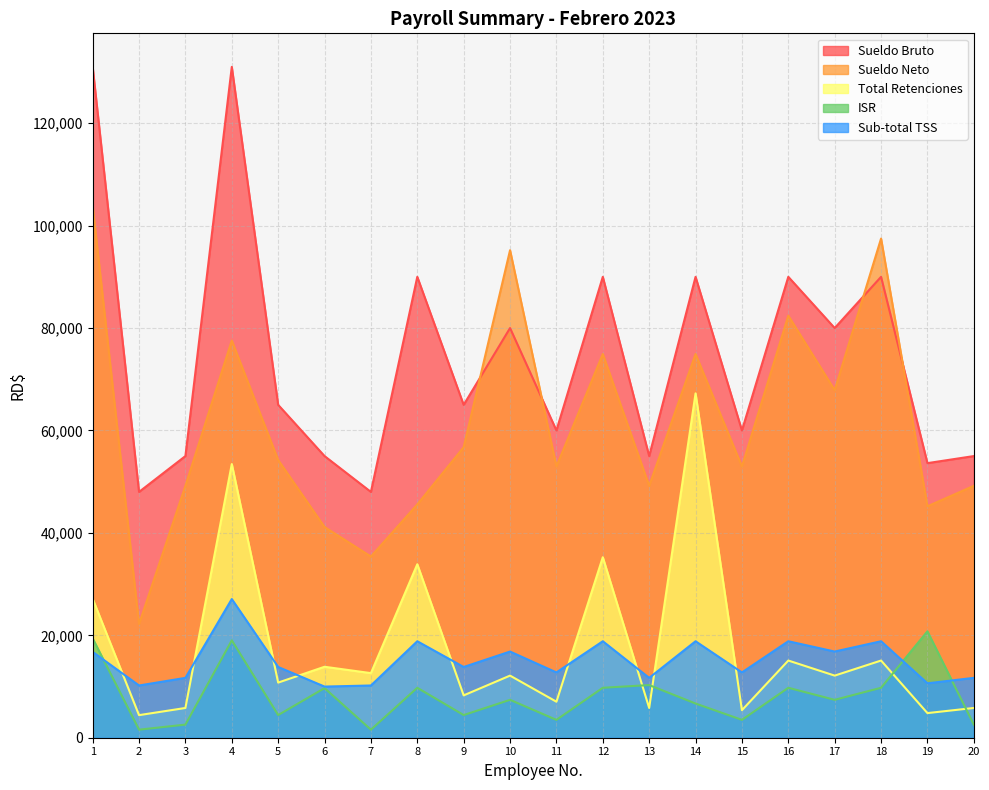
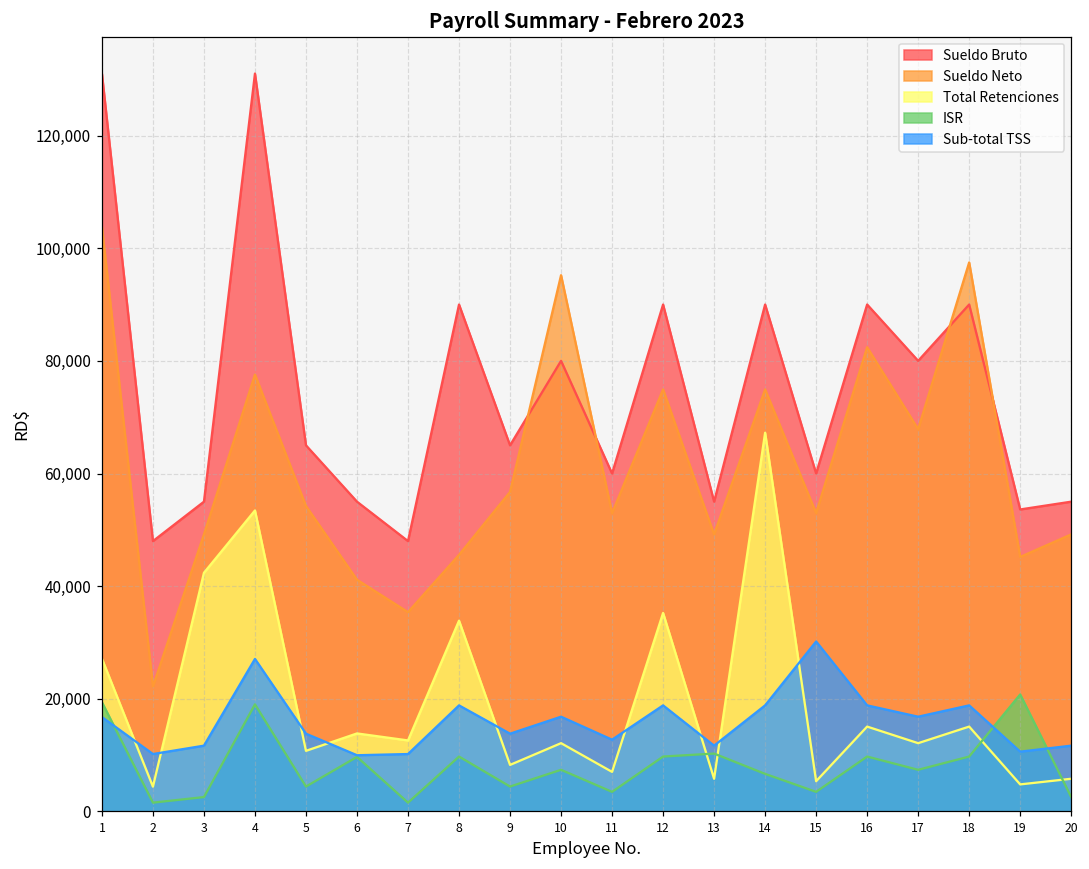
Total Retenciones, 3: 6,000 -> 42,000
Sub-total TSS, 15: 13,000 -> 30,000
